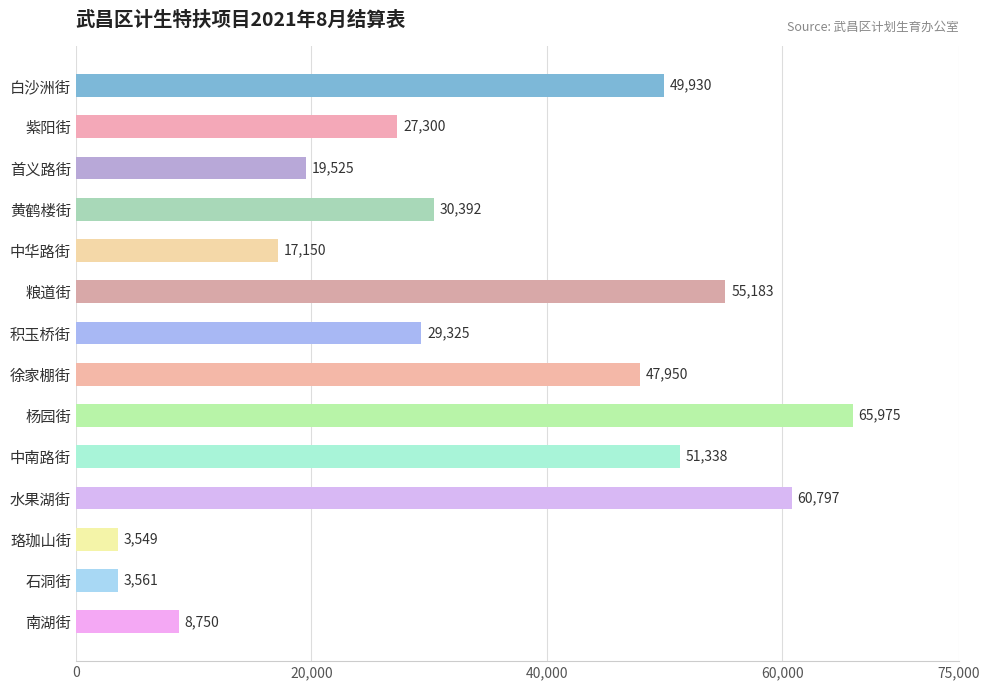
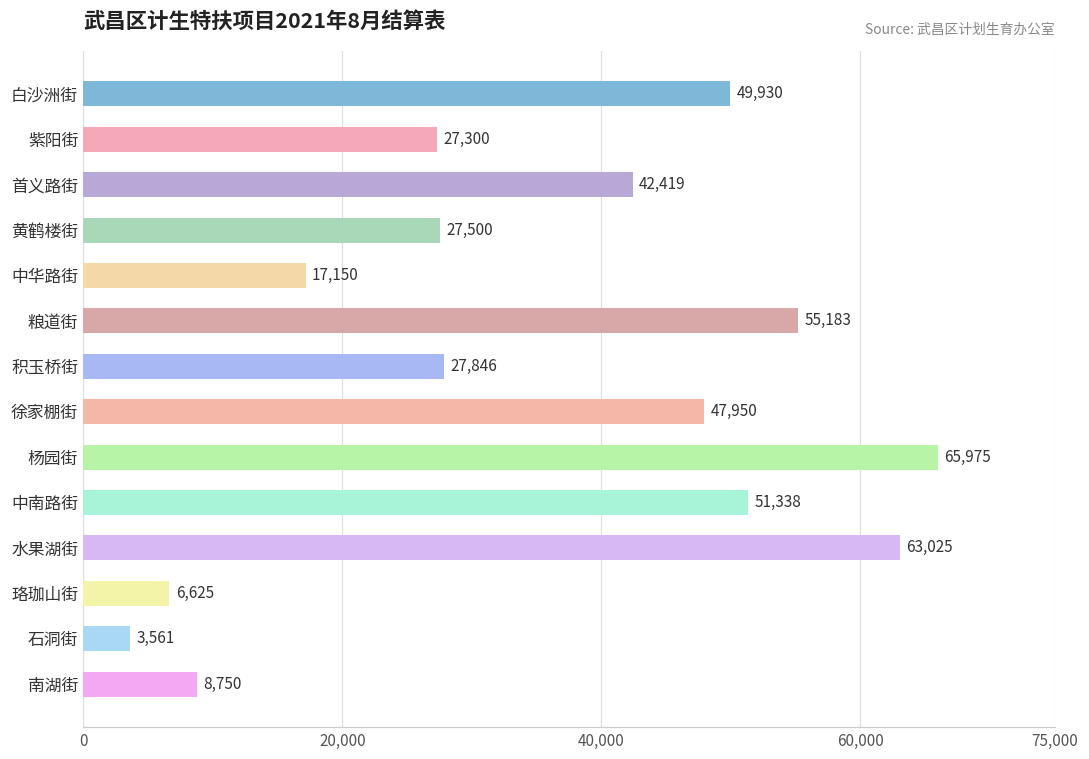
首义路街: 19,525 -> 42,419
黄鹤楼街: 30,392 -> 27,500
积玉桥街: 29,325 -> 27,846
水果湖街: 60,797 -> 63,025
珞珈山街: 3,549 -> 6,625
